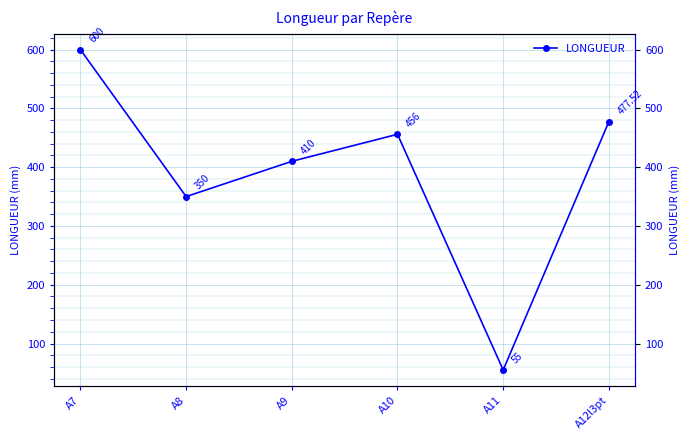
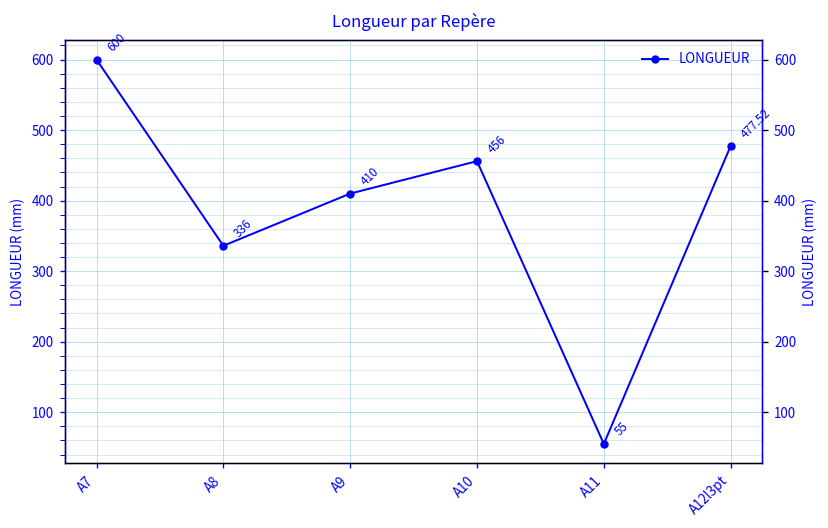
A8: 350 -> 336
